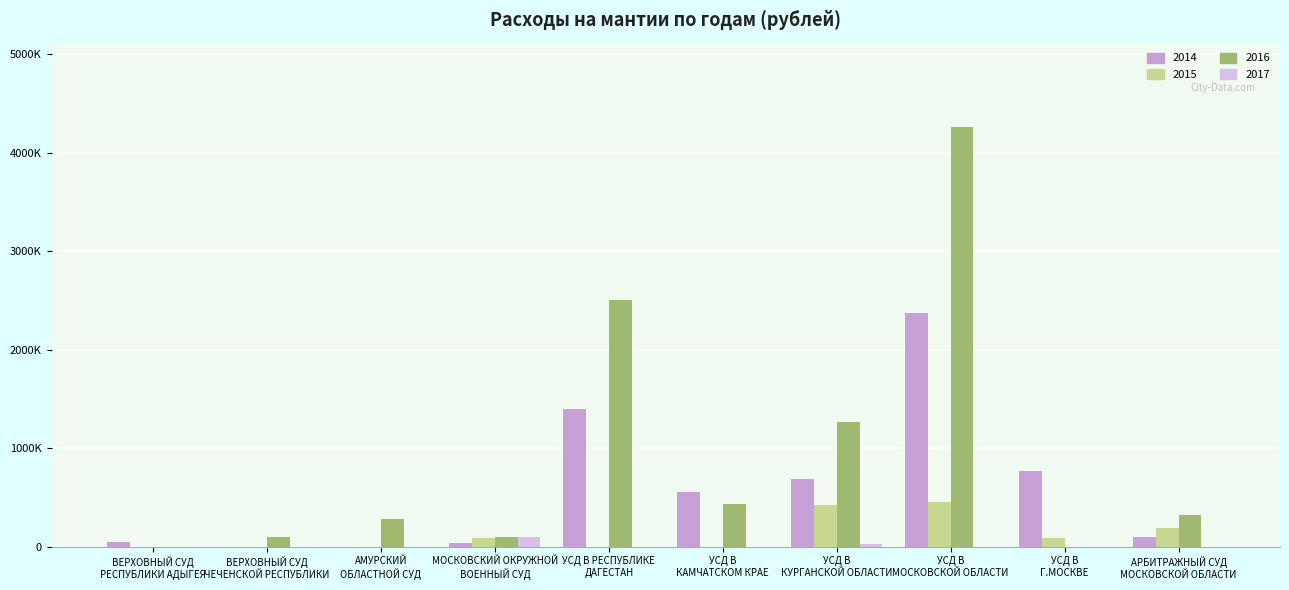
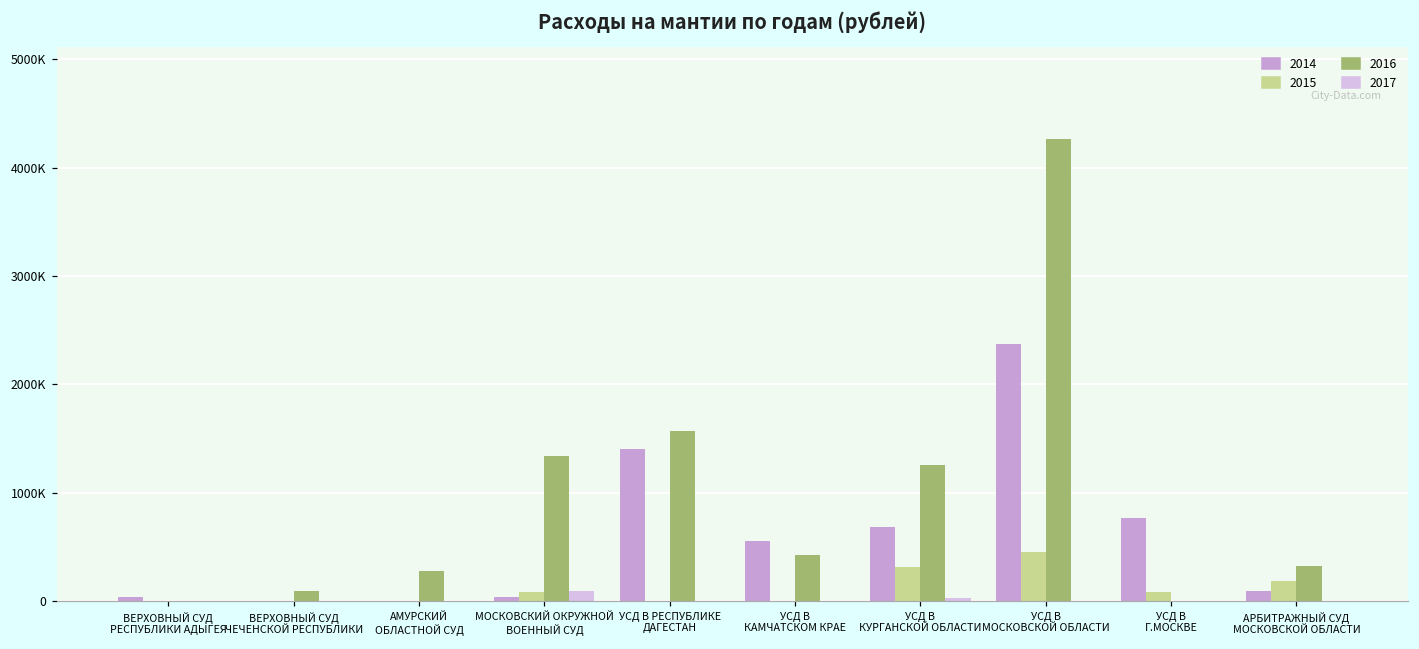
2016, МОСКОВСКИЙ ОКРУЖНОЙ ВОЕННЫЙ СУД: 100000 -> 1300000
2016, УСД В РЕСПУБЛИКЕ ДАГЕСТАН: 2500000 -> 1600000
2015, УСД В КУРГАНСКОЙ ОБЛАСТИ: 400000 -> 300000
